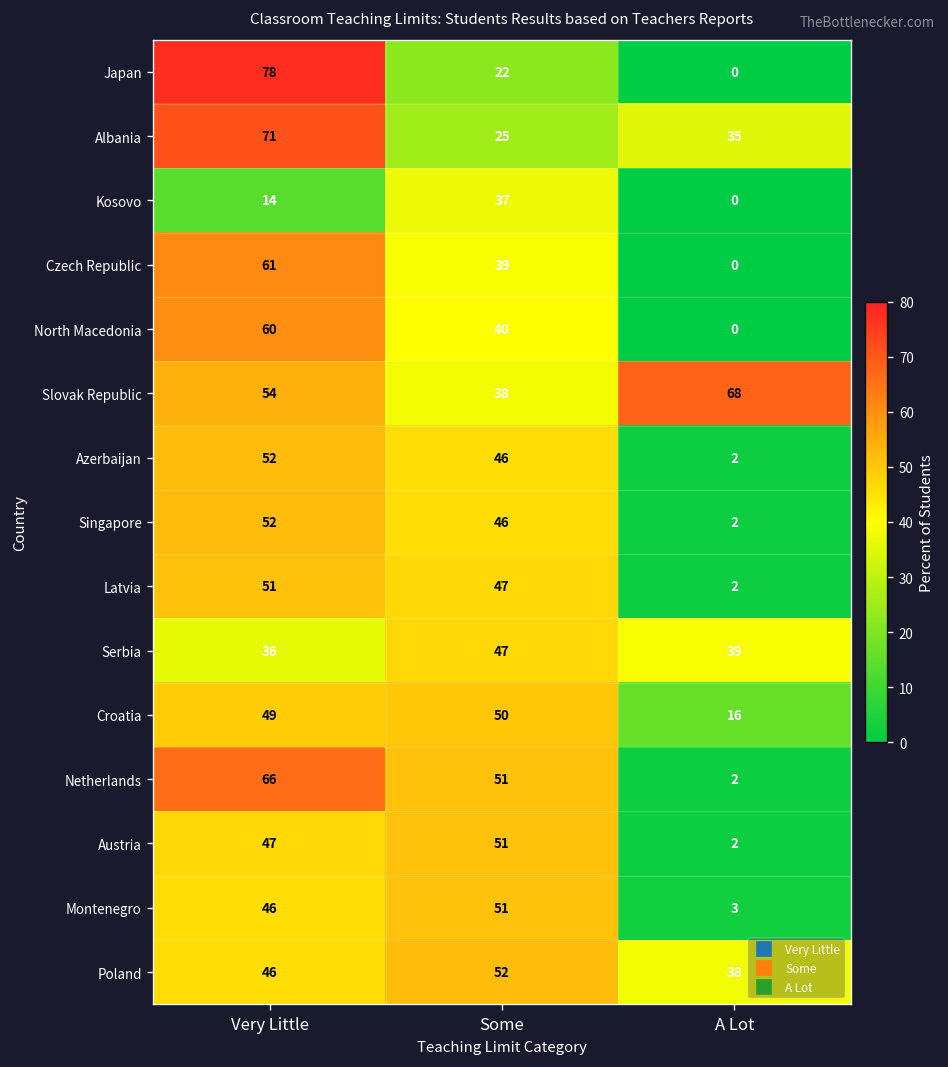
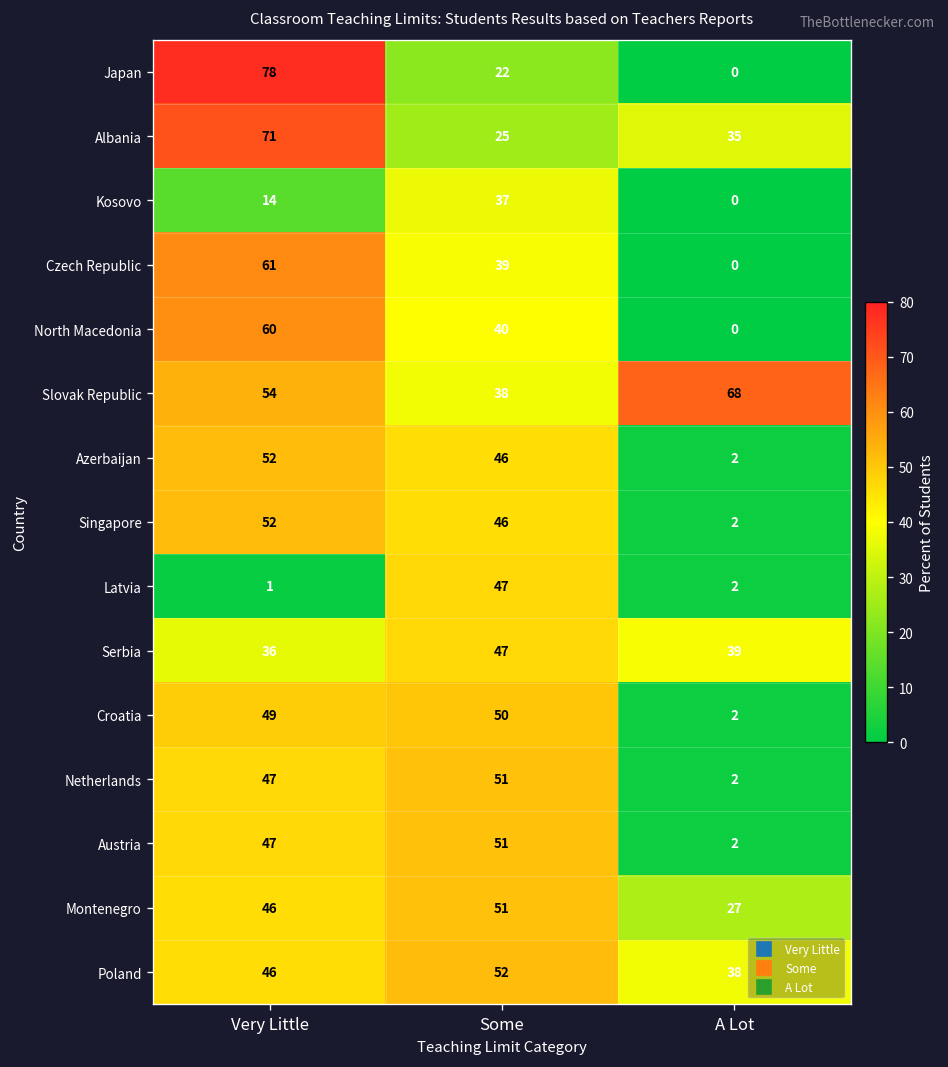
Latvia, Very Little: 51 -> 1
Croatia, A Lot: 16 -> 2
Netherlands, Very Little: 66 -> 47
Montenegro, A Lot: 3 -> 27
